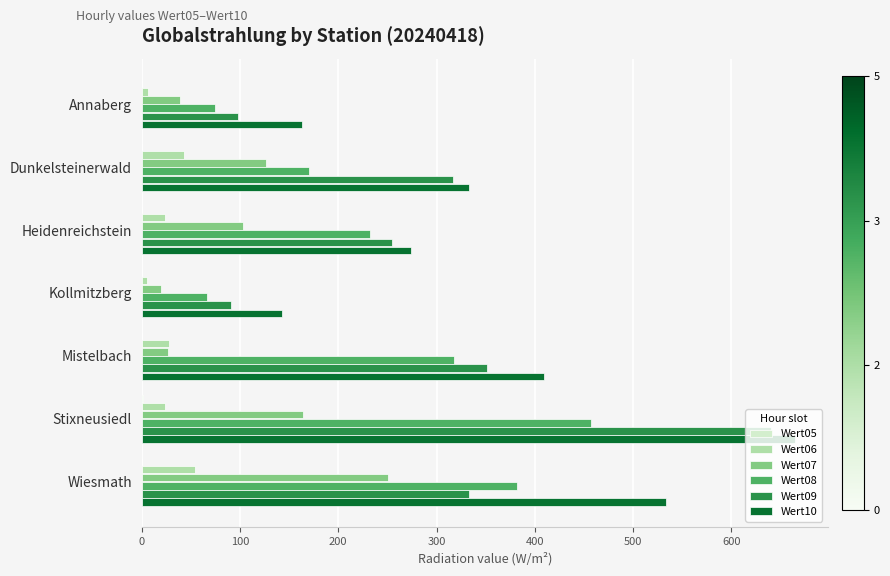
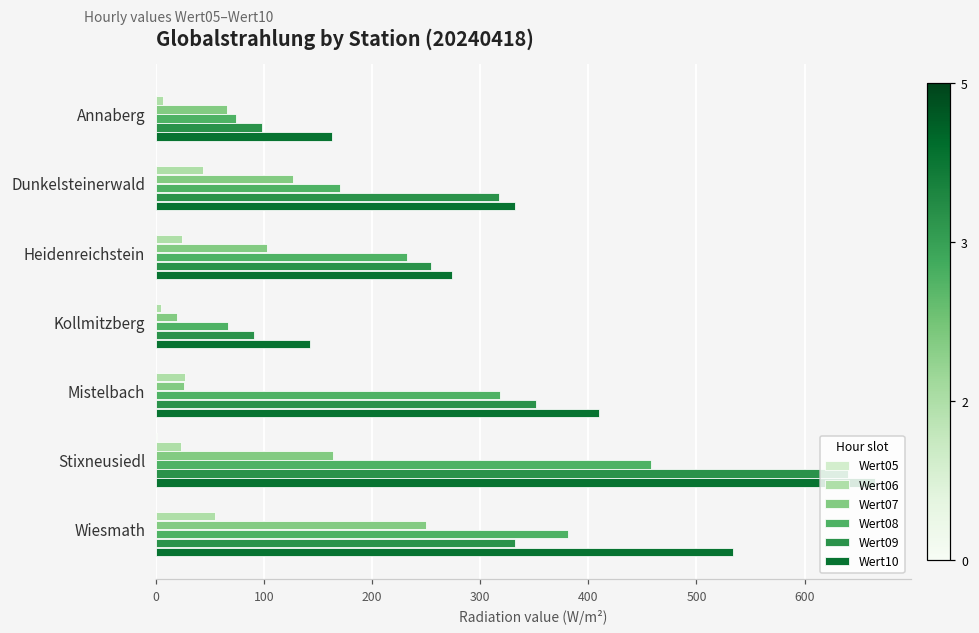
Wert07, Annaberg: 40 -> 70
